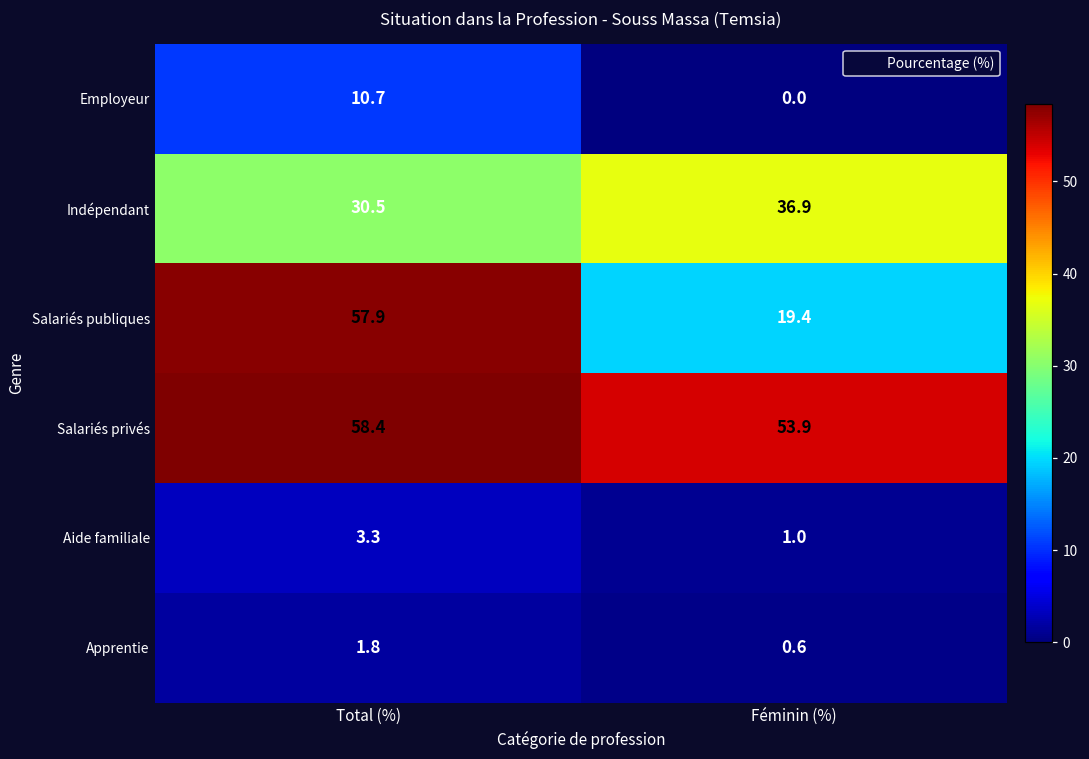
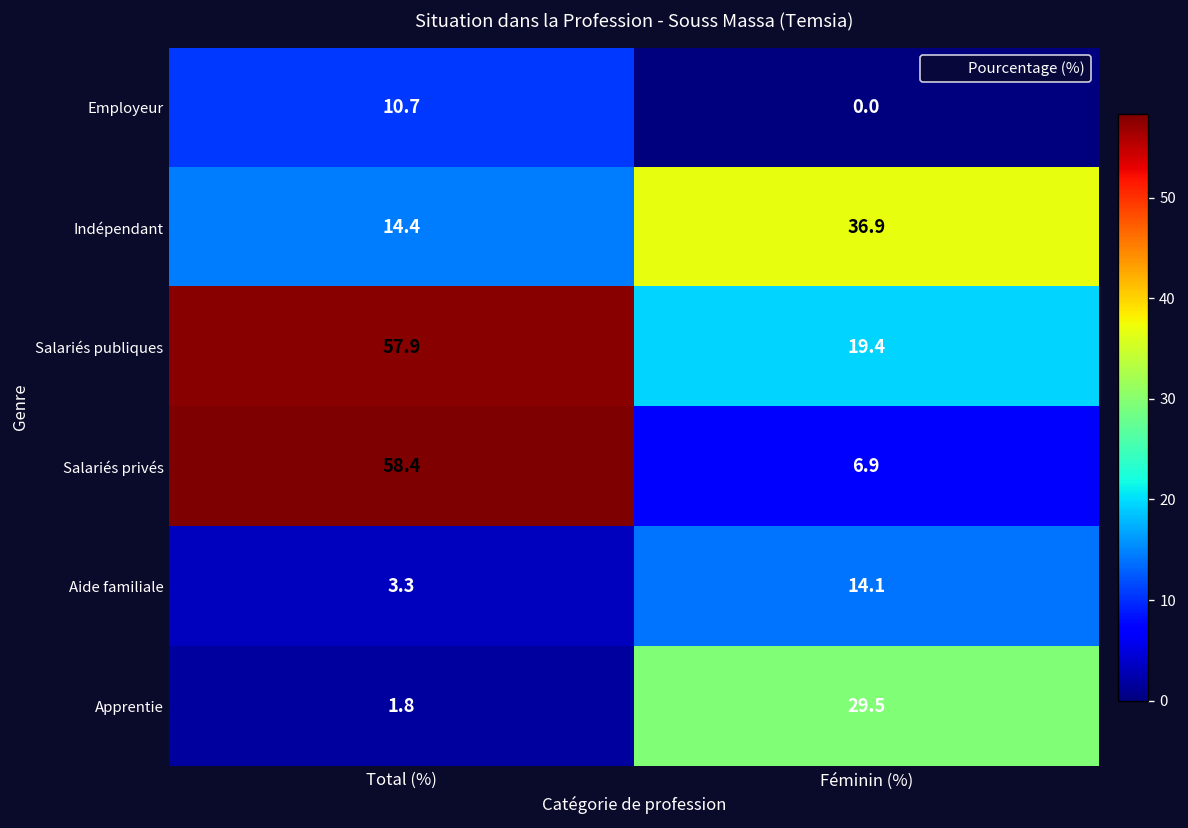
Indépendant, Total (%): 30.5 -> 14.4
Salariés privés, Féminin (%): 53.9 -> 6.9
Aide familiale, Féminin (%): 1.0 -> 14.1
Apprentie, Féminin (%): 0.6 -> 29.5
